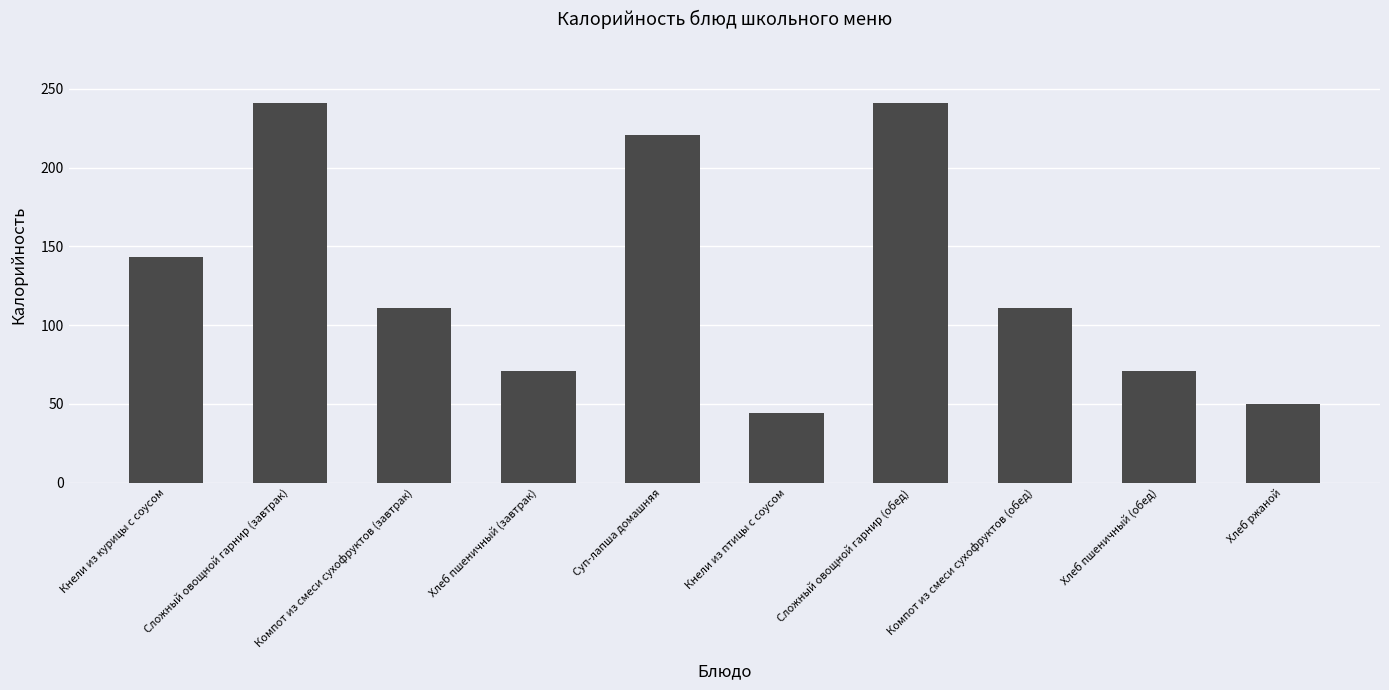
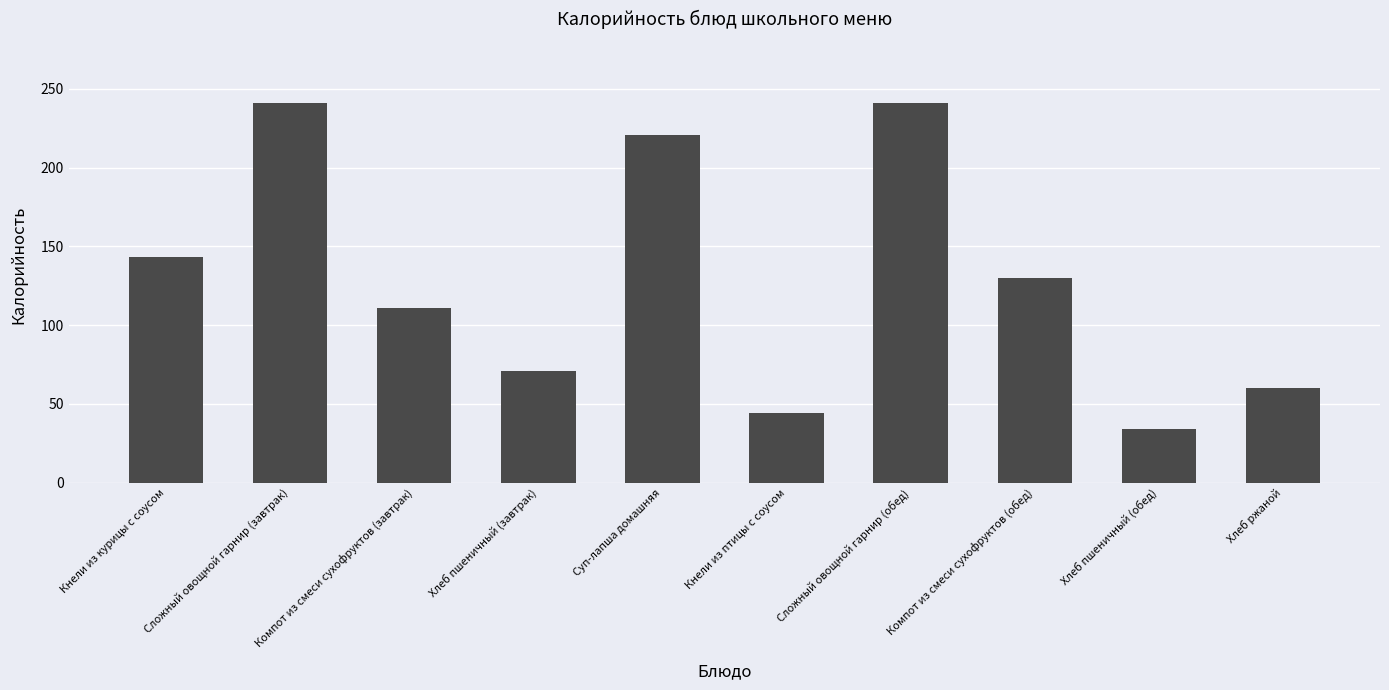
Компот из смеси сухофруктов (обед): 111 -> 130
Хлеб пшеничный (обед): 71 -> 34
Хлеб ржаной: 50 -> 60
